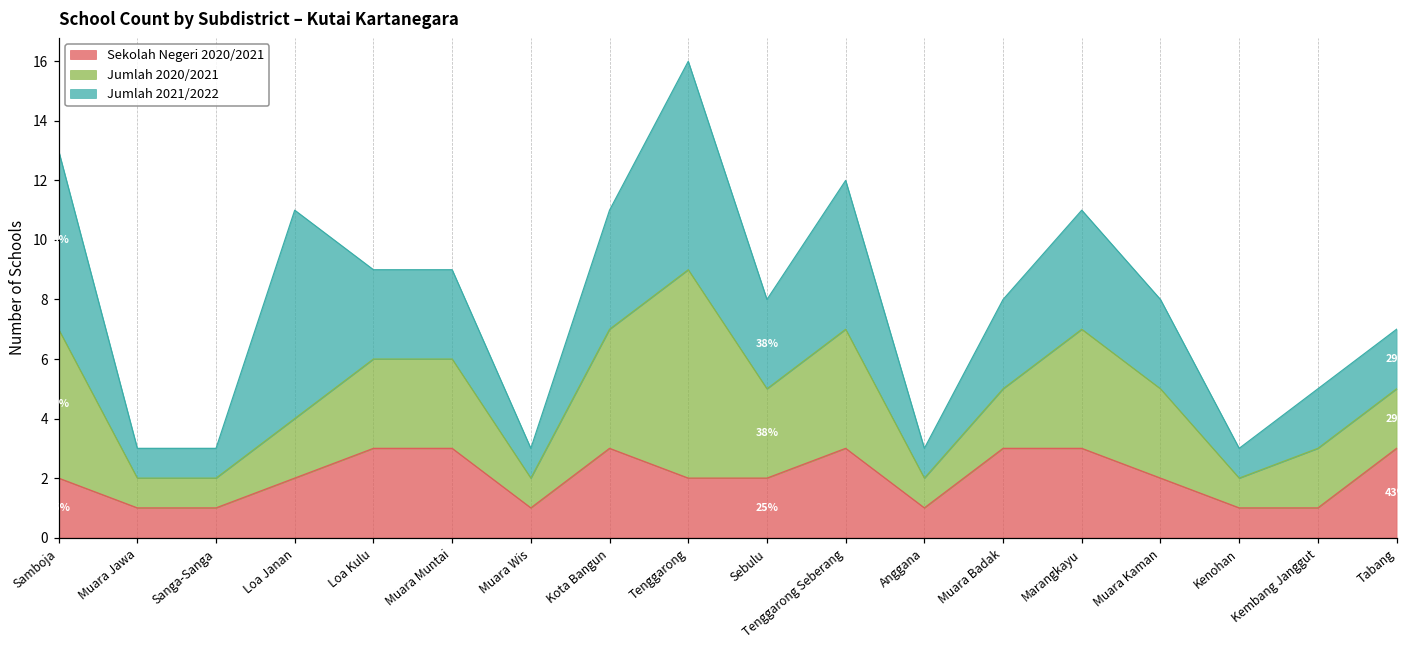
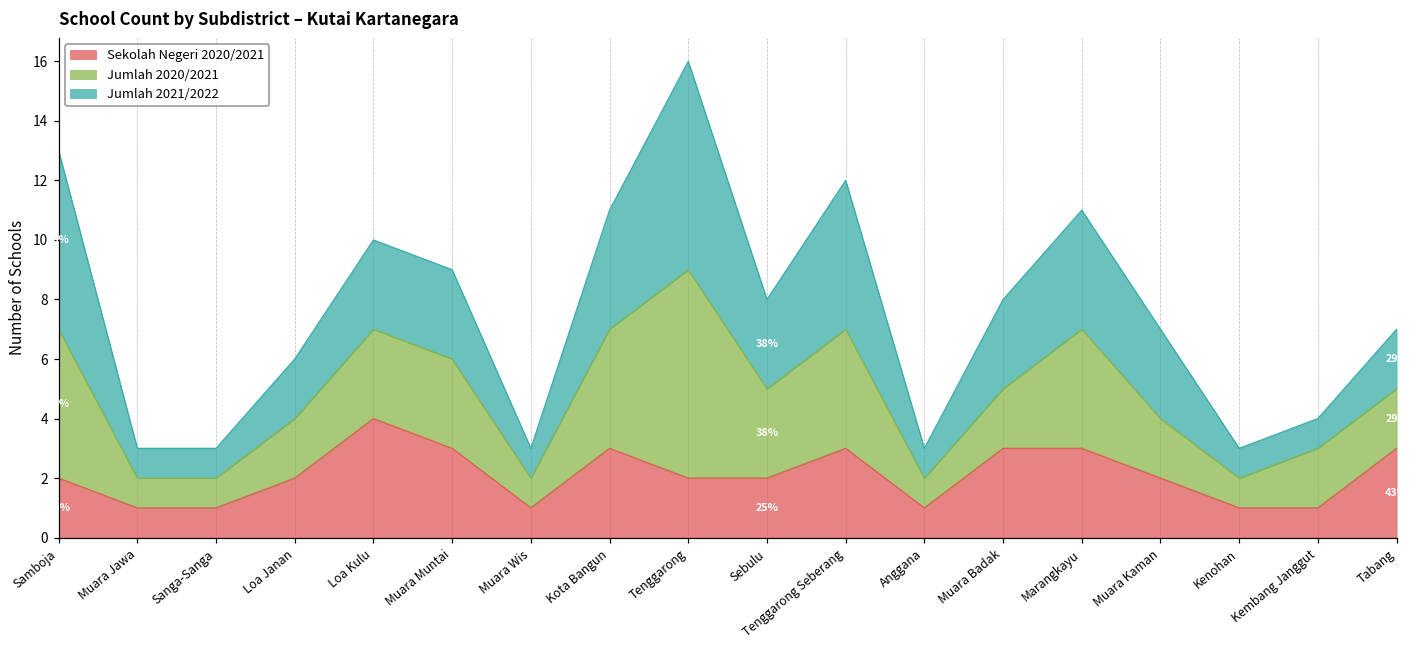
Jumlah 2021/2022, Loa Janan: 7 -> 2
Sekolah Negeri 2020/2021, Loa Kulu: 3 -> 4
Jumlah 2020/2021, Muara Kaman: 3 -> 2
Jumlah 2021/2022, Kembang Janggut: 2 -> 1
